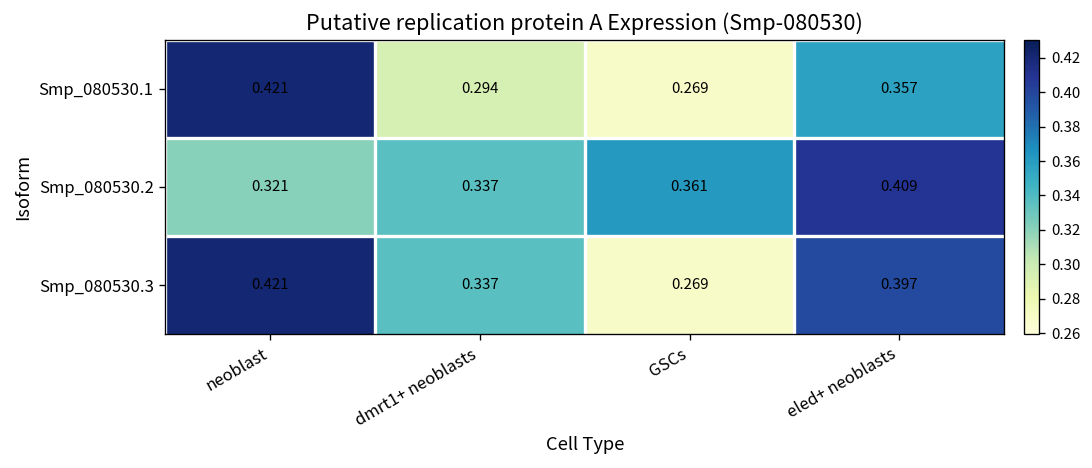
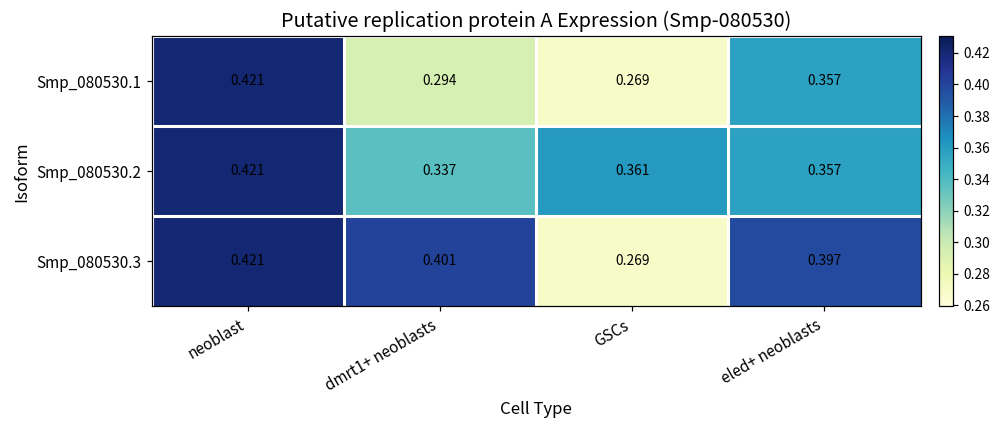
Smp_080530.2, neoblast: 0.321 -> 0.421
Smp_080530.2, eled+ neoblasts: 0.409 -> 0.357
Smp_080530.3, dmrt1+ neoblasts: 0.337 -> 0.401
